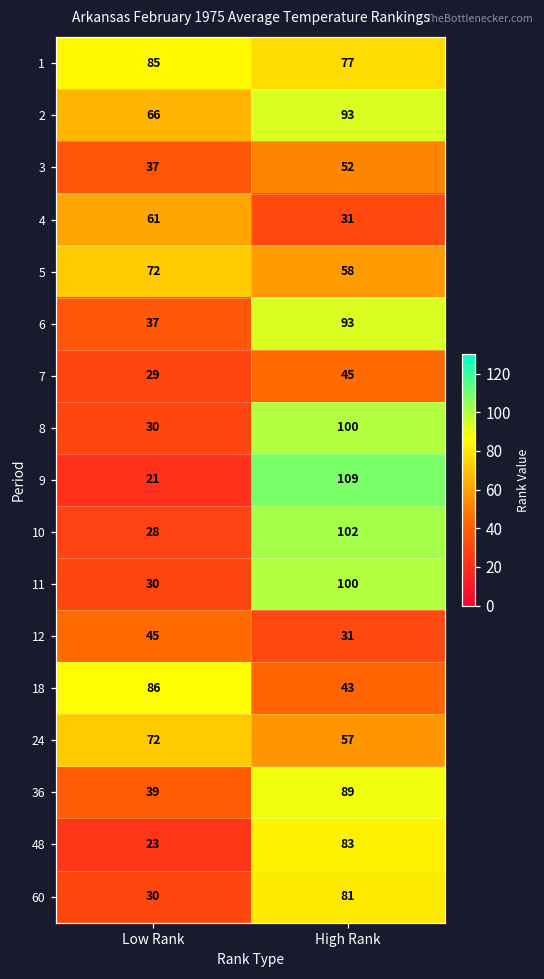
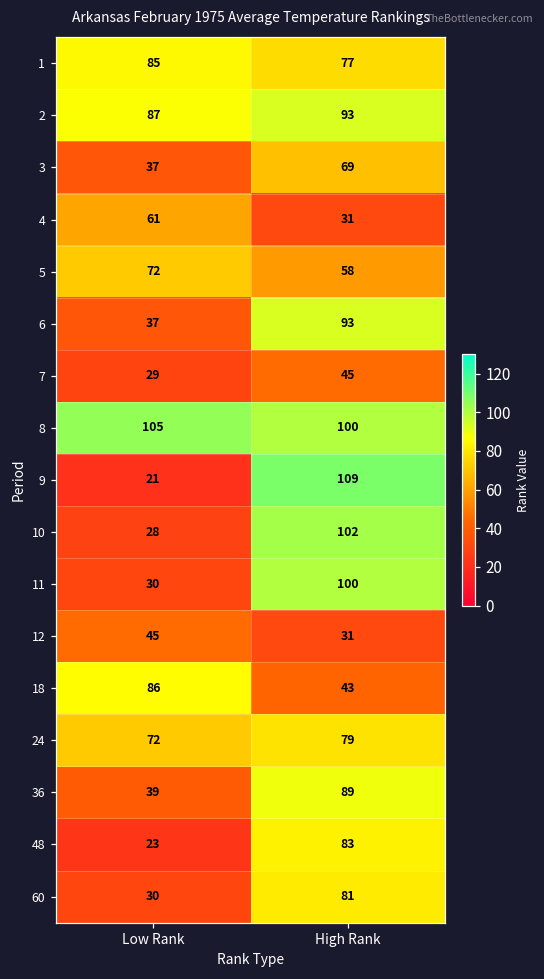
2, Low Rank: 66 -> 87
3, High Rank: 52 -> 69
8, Low Rank: 30 -> 105
24, High Rank: 57 -> 79
